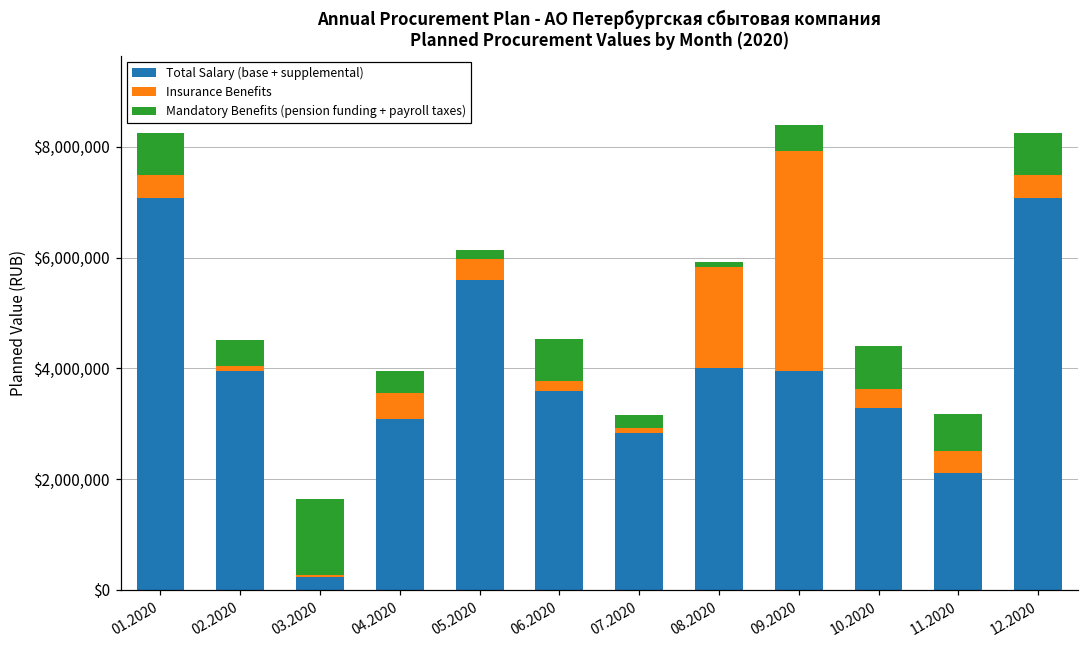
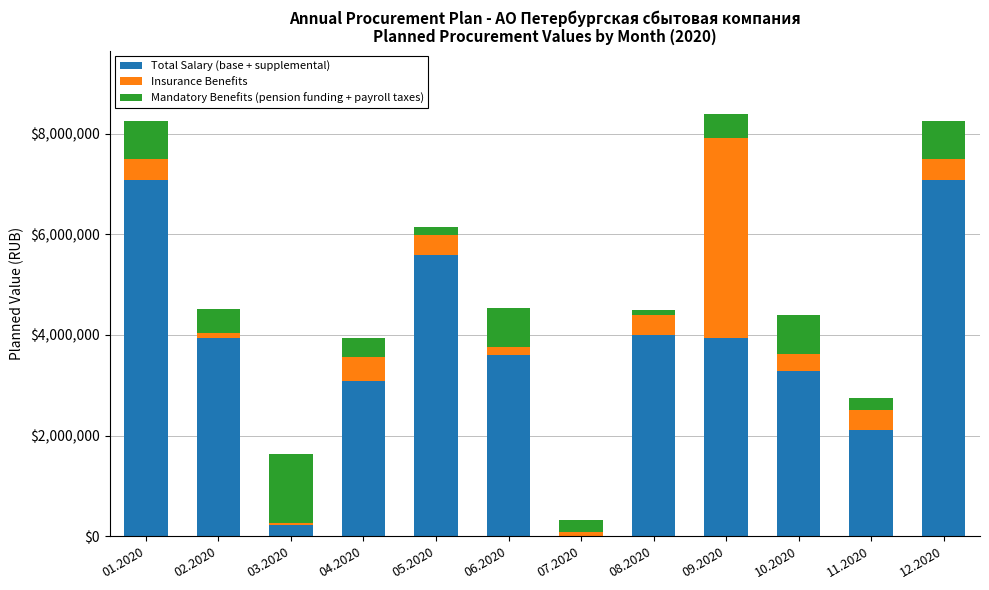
Total Salary (base + supplemental), 07.2020: $2,800,000 -> $0
Insurance Benefits, 08.2020: $1,800,000 -> $400,000
Mandatory Benefits (pension funding + payroll taxes), 11.2020: $700,000 -> $200,000
